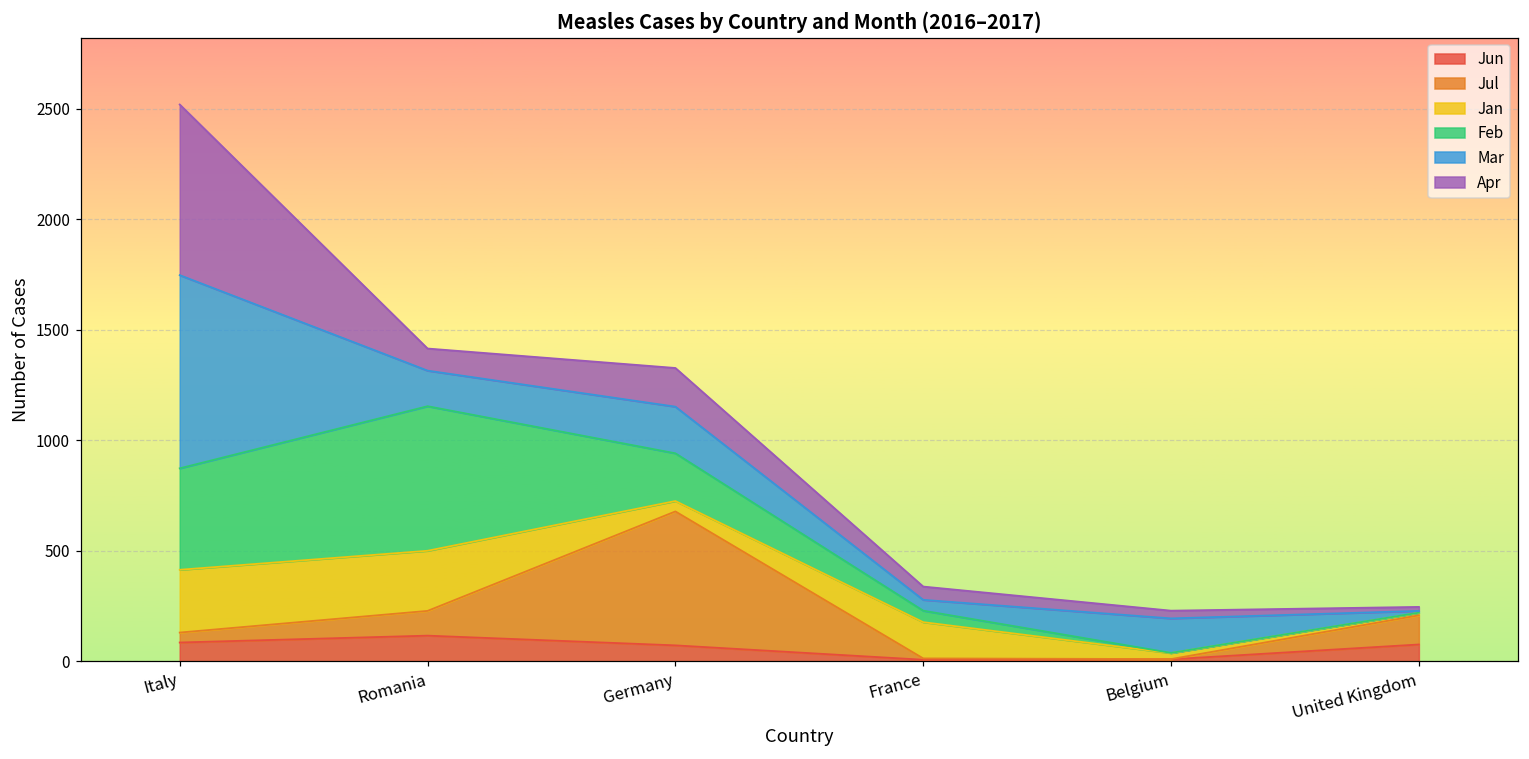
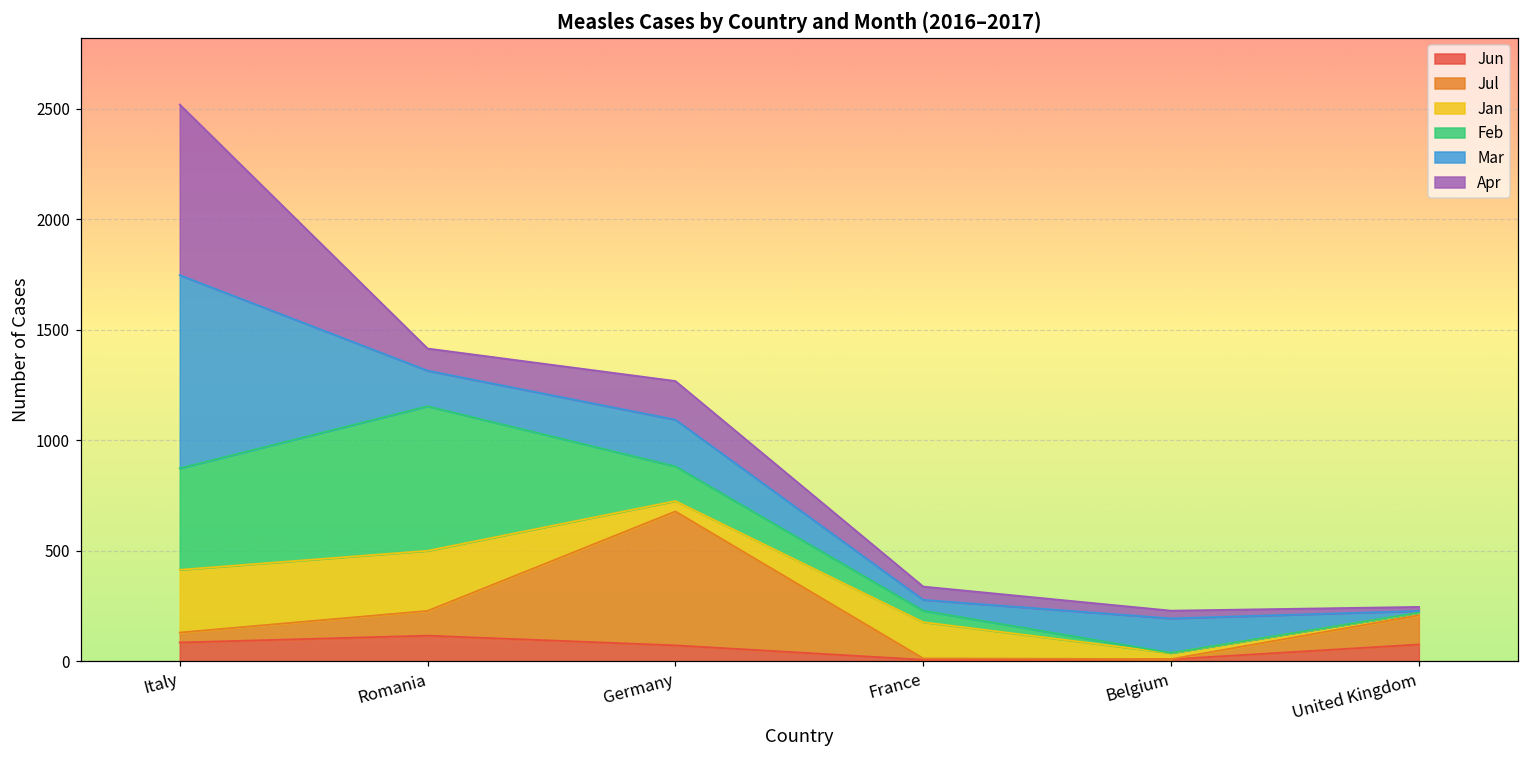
Feb, Germany: 220 -> 160
